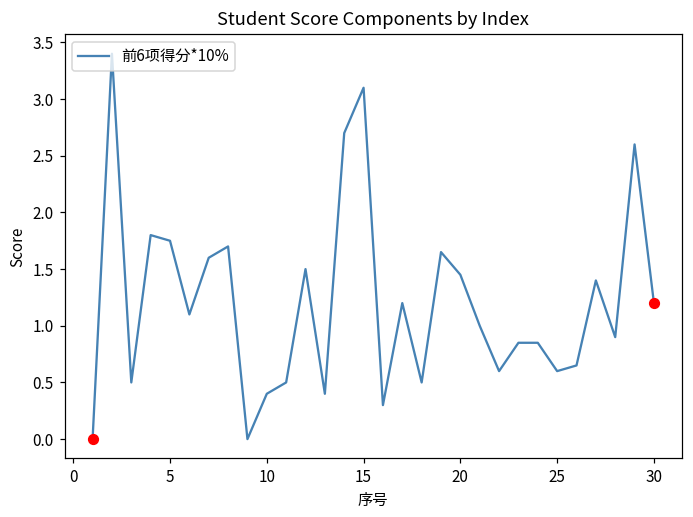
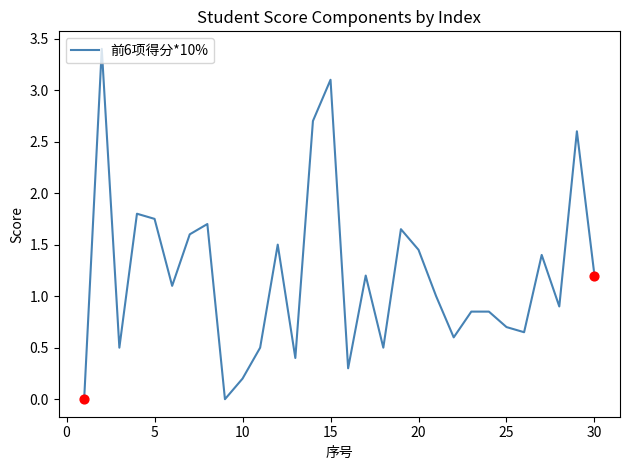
前6项得分*10%, 10: 0.4 -> 0.2
前6项得分*10%, 25: 0.6 -> 0.7
